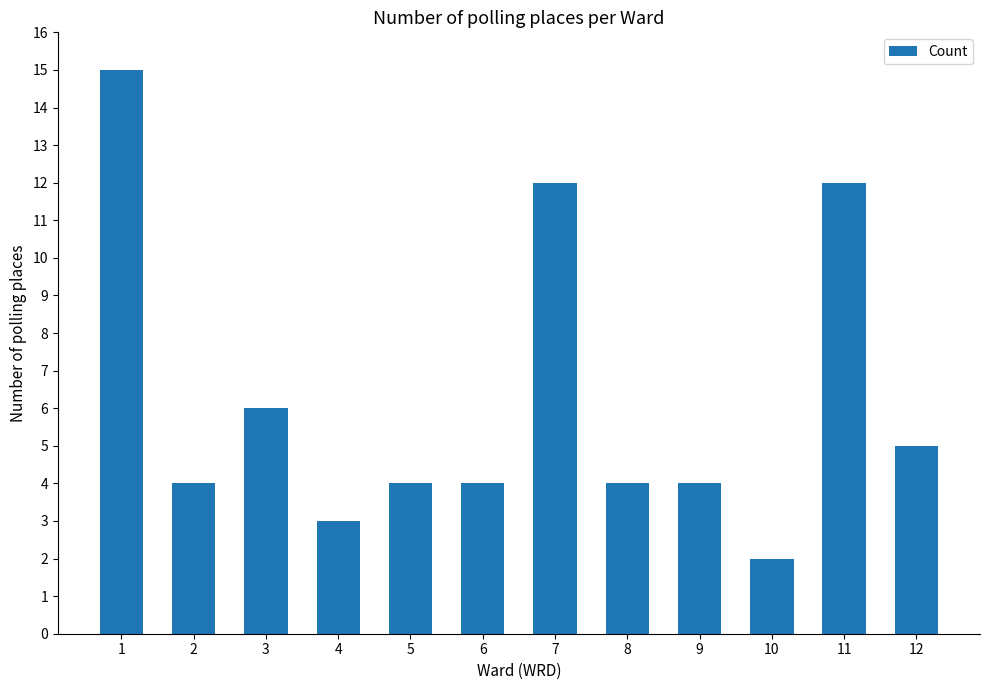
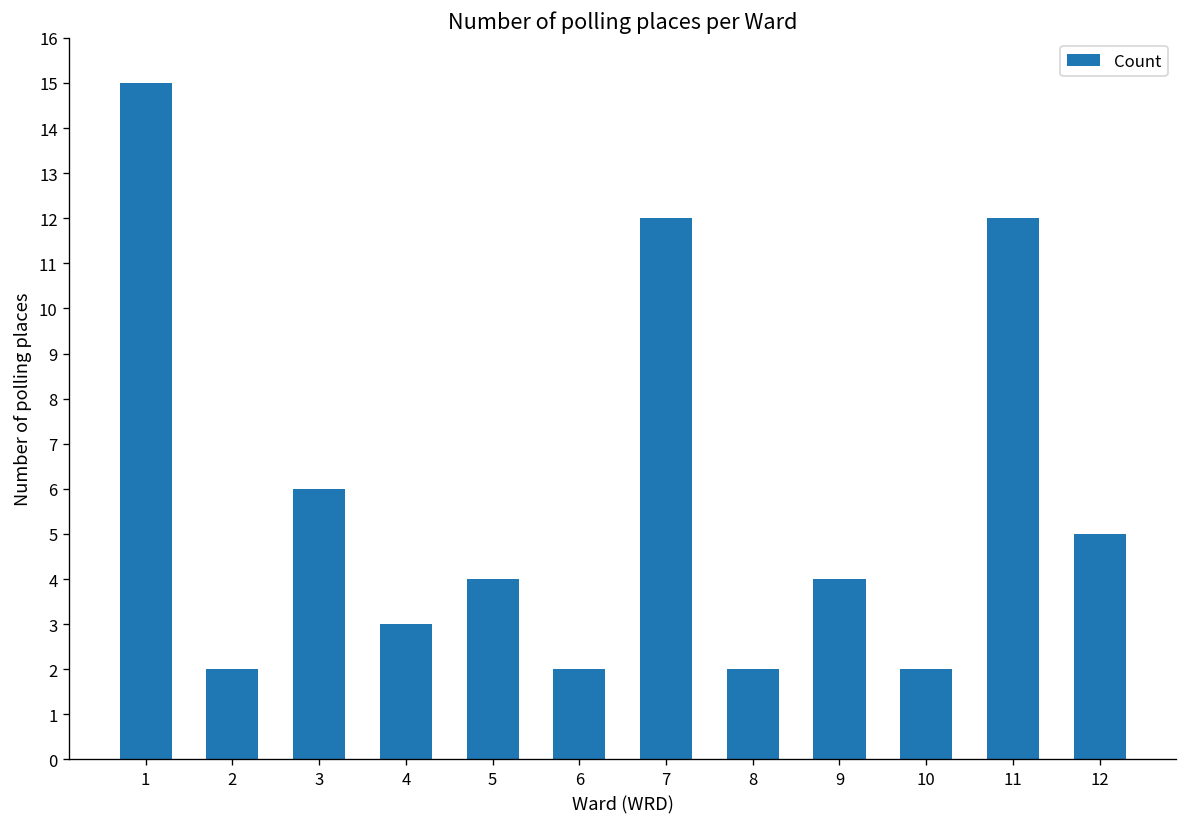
2: 4 -> 2
6: 4 -> 2
8: 4 -> 2
